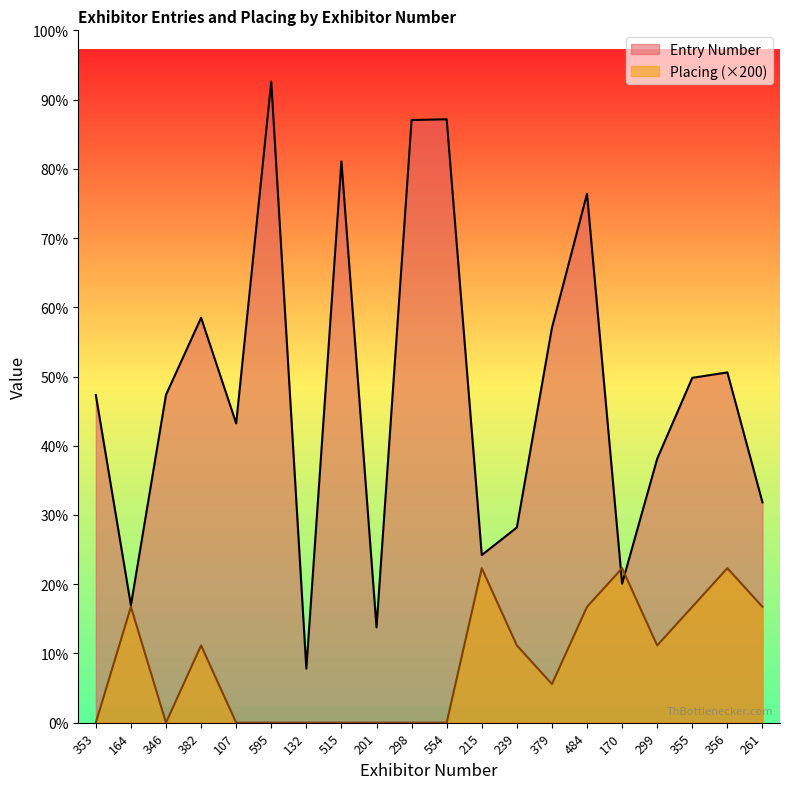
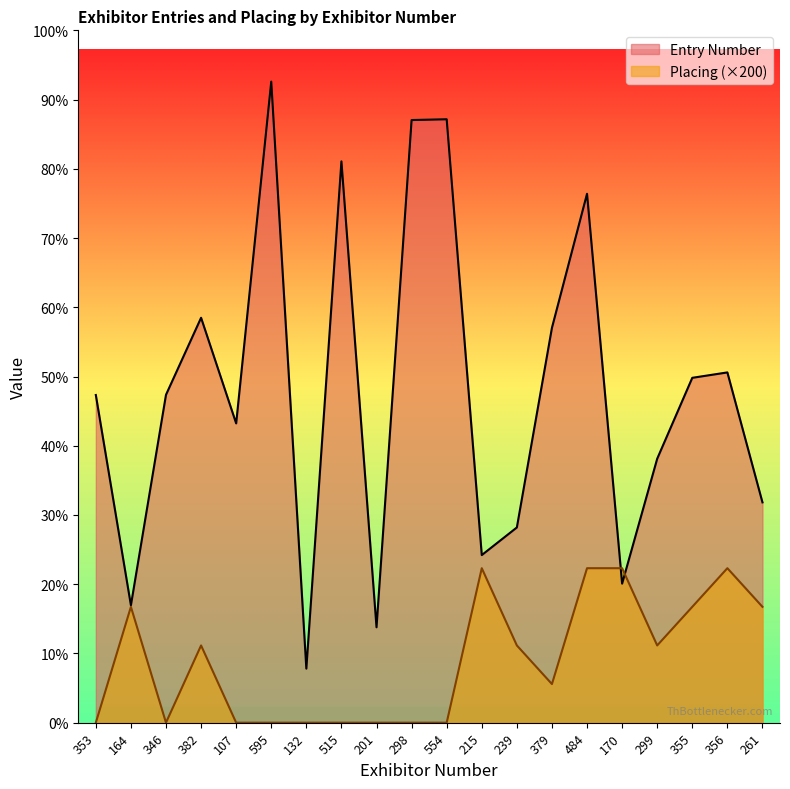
Placing (×200), 484: 17% -> 22%
